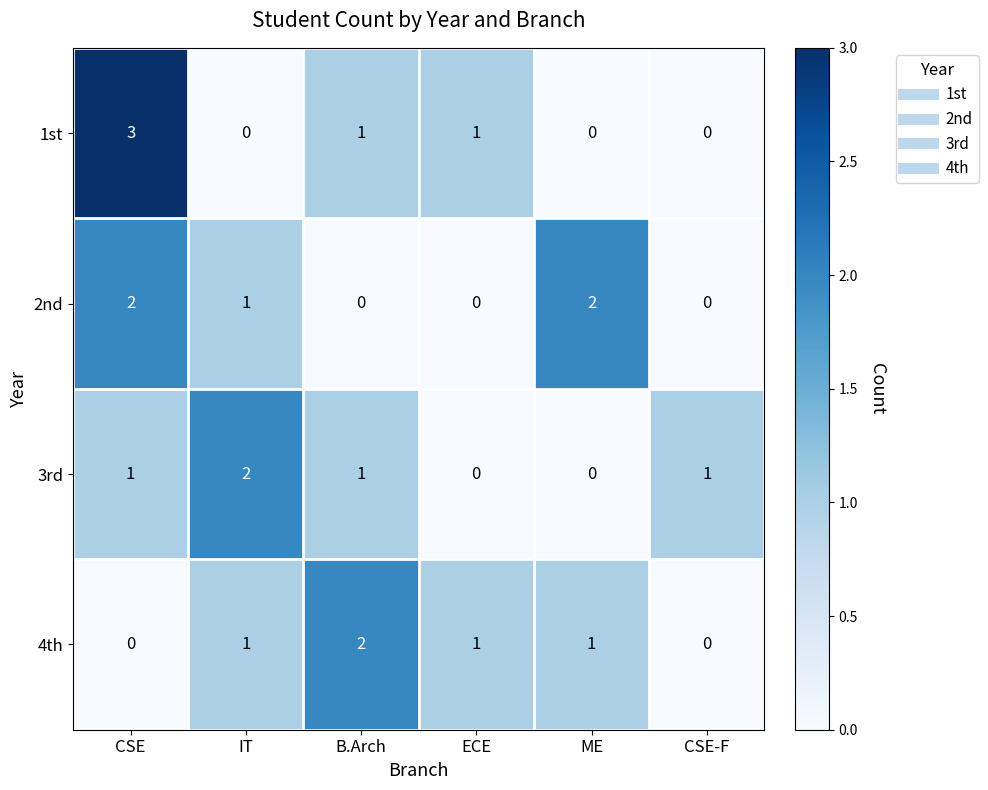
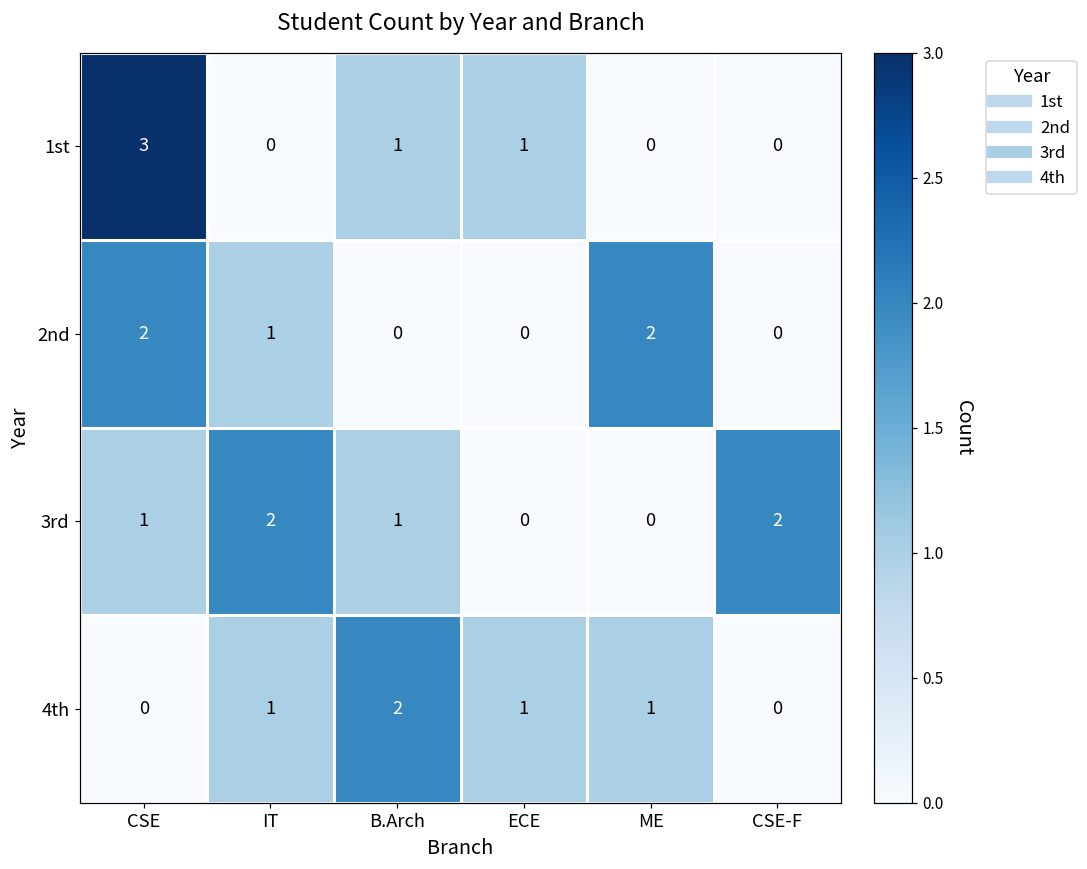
3rd, CSE-F: 1 -> 2
